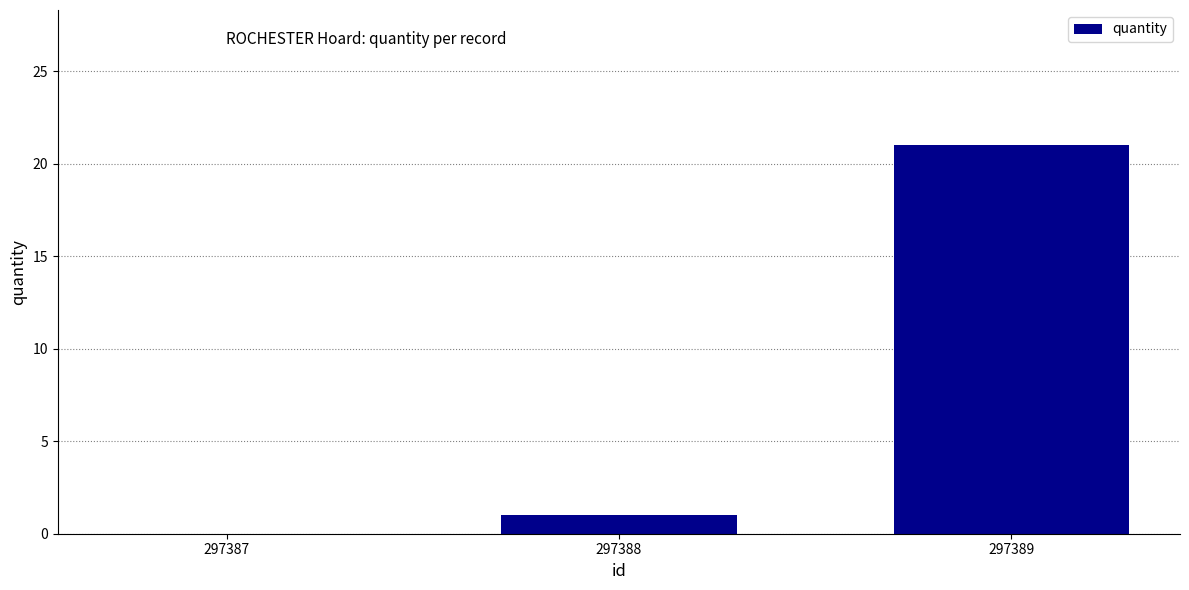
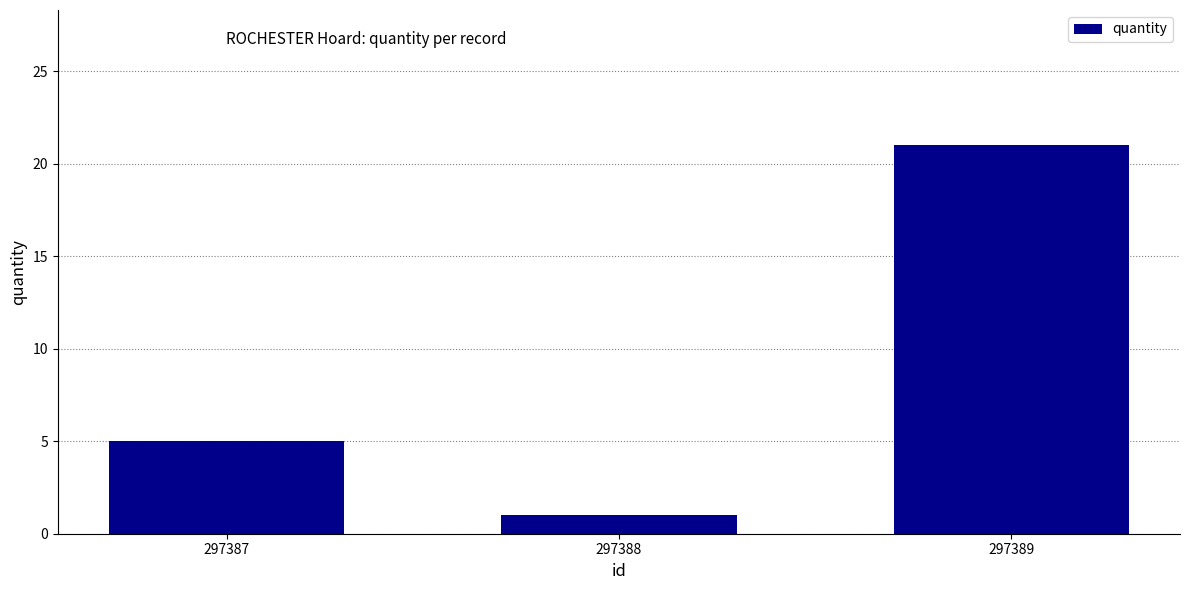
297387: 0 -> 5
